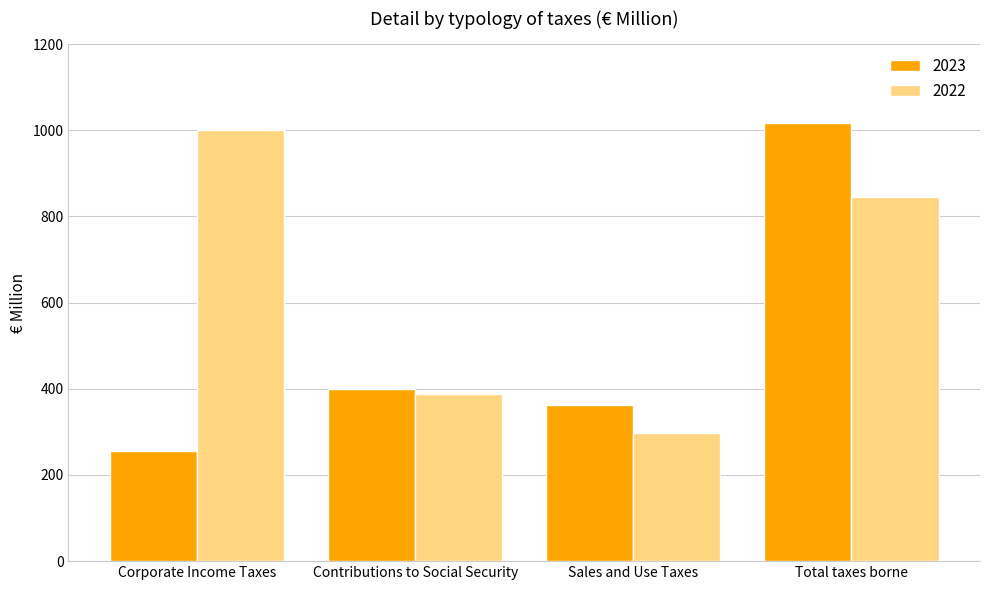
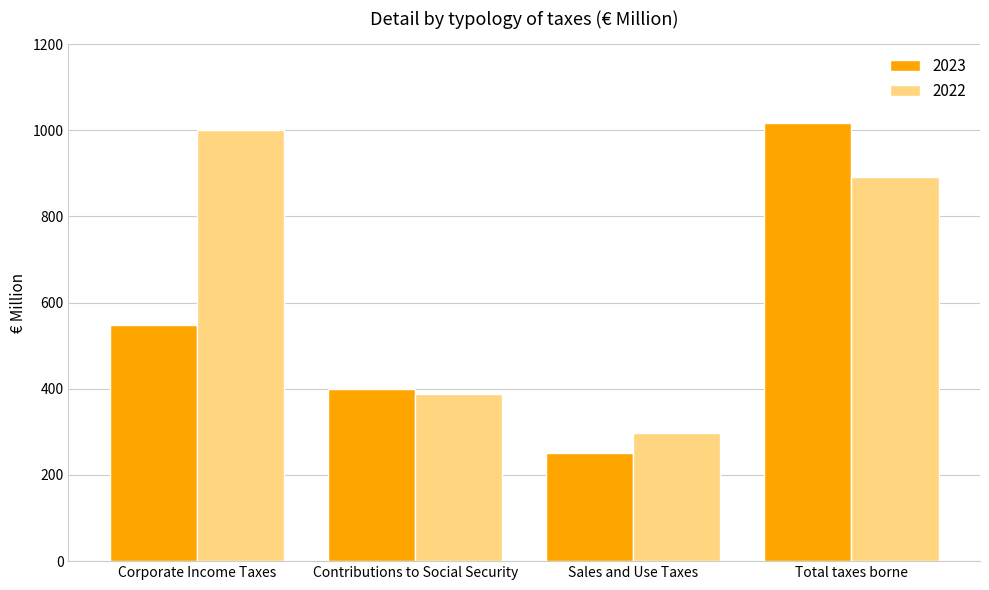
2023, Corporate Income Taxes: 260 -> 550
2023, Sales and Use Taxes: 360 -> 250
2022, Total taxes borne: 850 -> 890
